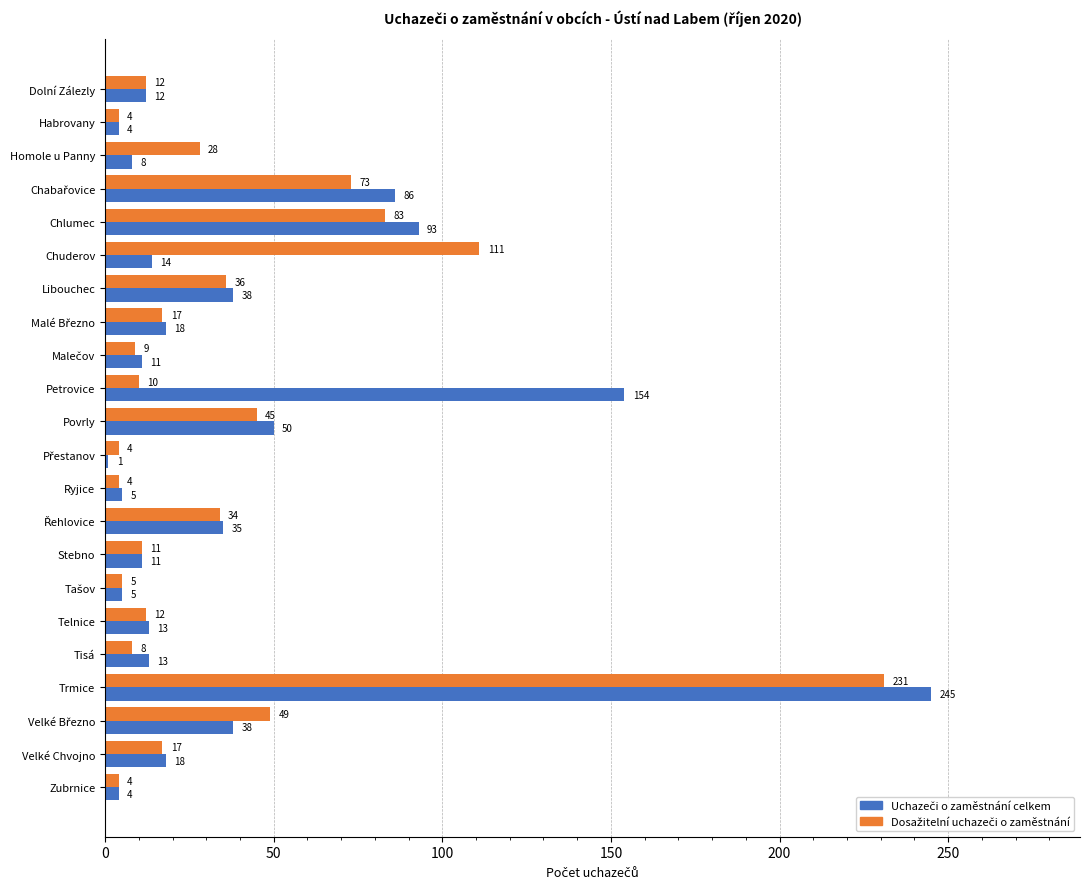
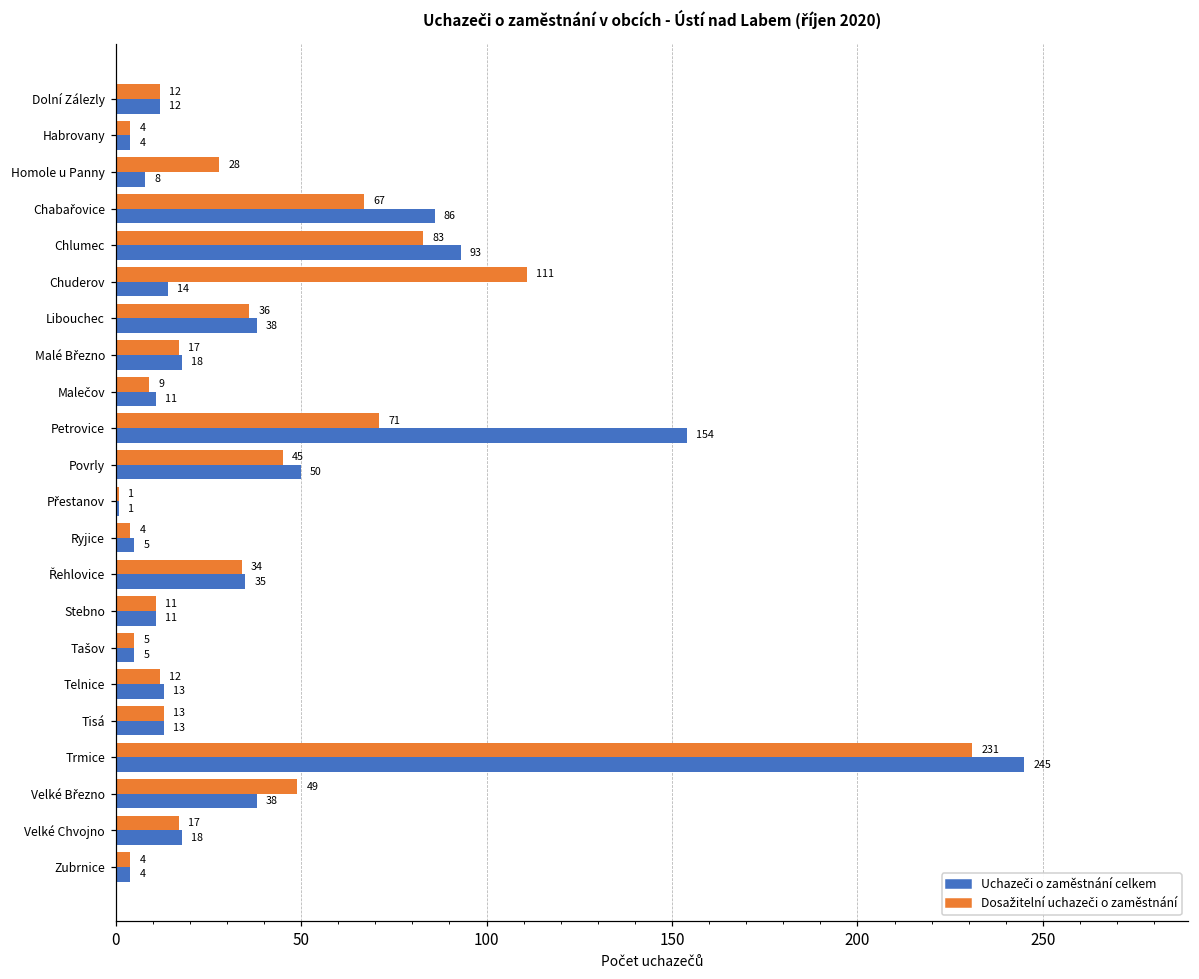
Dosažitelní uchazeči o zaměstnání, Chabařovice: 73 -> 67
Dosažitelní uchazeči o zaměstnání, Petrovice: 10 -> 71
Dosažitelní uchazeči o zaměstnání, Přestanov: 4 -> 1
Dosažitelní uchazeči o zaměstnání, Tisá: 8 -> 13
